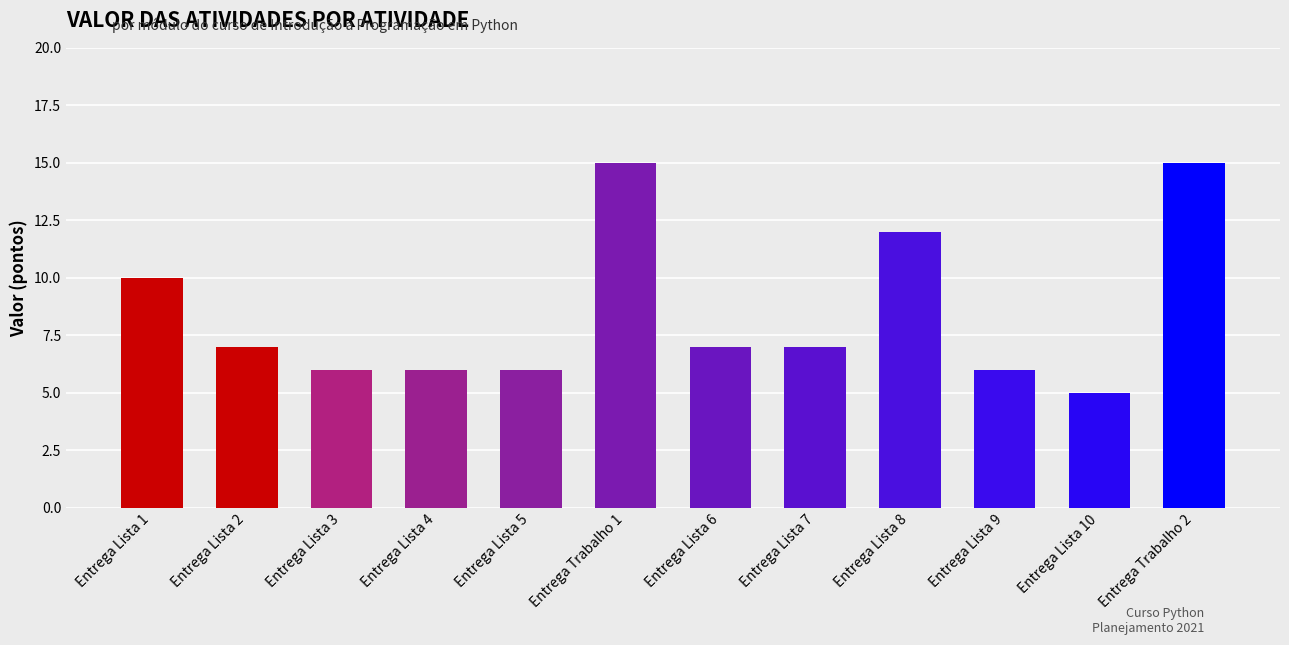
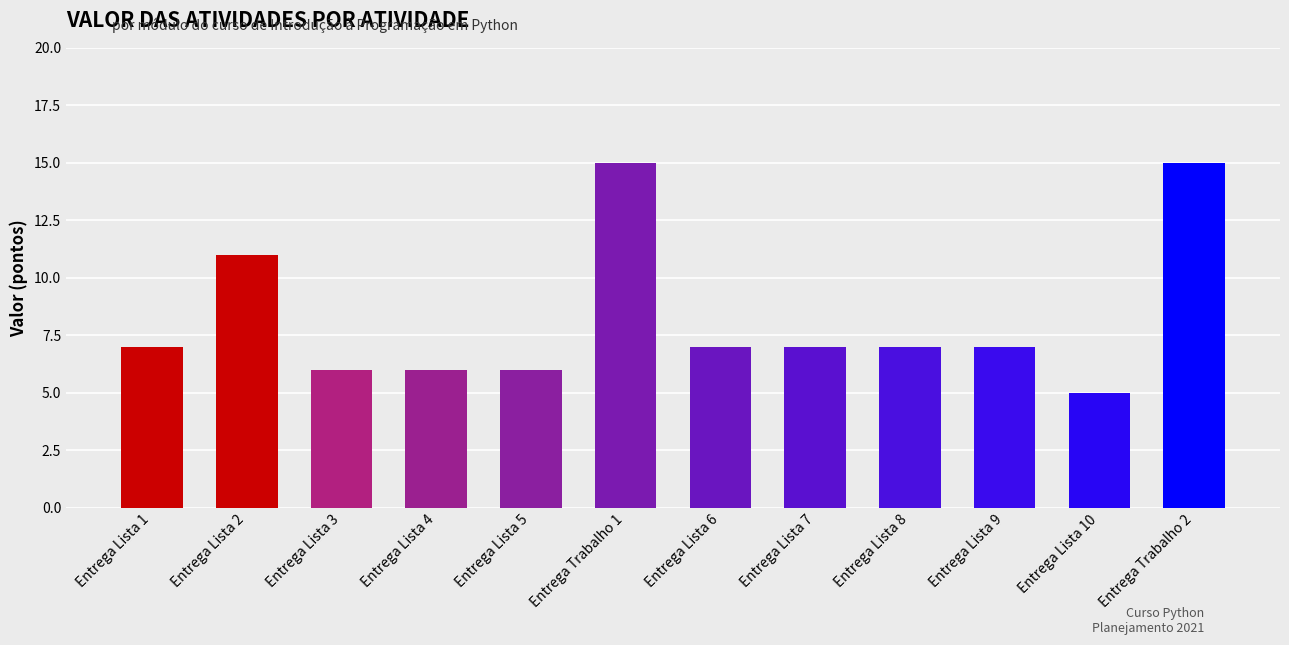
Entrega Lista 1: 10 -> 7
Entrega Lista 2: 7 -> 11
Entrega Lista 8: 12 -> 7
Entrega Lista 9: 6 -> 7
